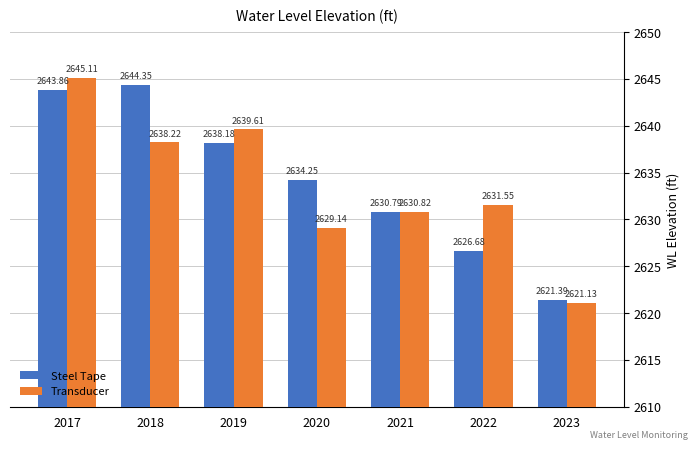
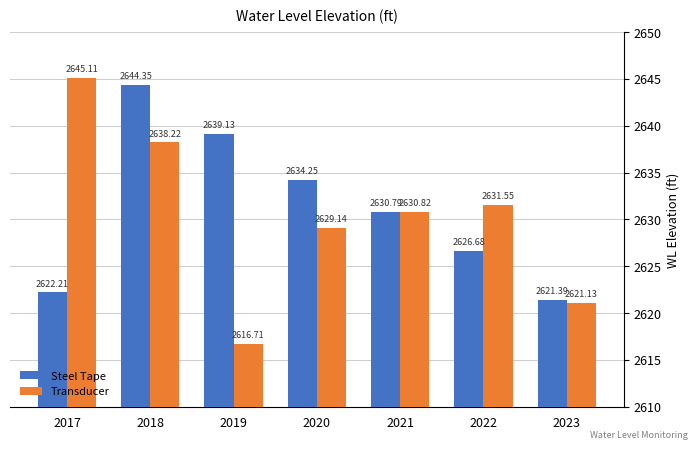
Steel Tape, 2017: 2643.86 -> 2622.21
Steel Tape, 2019: 2638.18 -> 2639.13
Transducer, 2019: 2639.61 -> 2616.71
